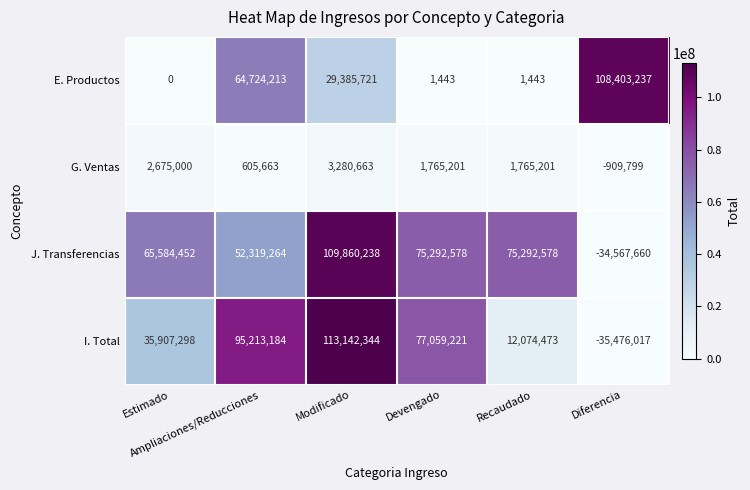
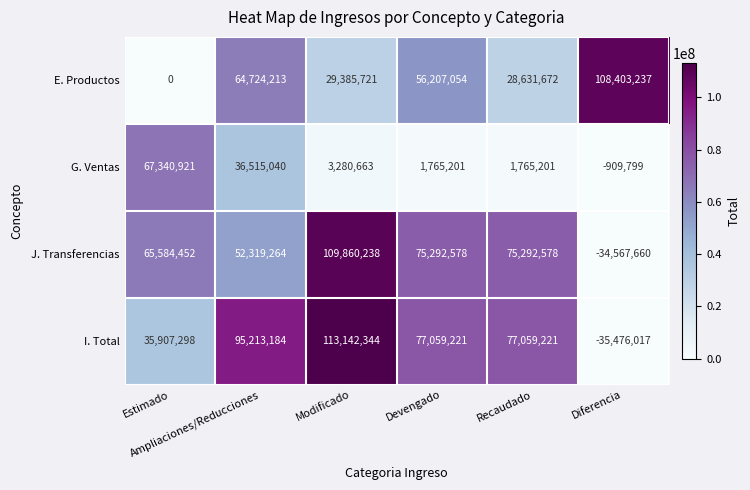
E. Productos, Devengado: 1,443 -> 56,207,054
E. Productos, Recaudado: 1,443 -> 28,631,672
G. Ventas, Estimado: 2,675,000 -> 67,340,921
G. Ventas, Ampliaciones/Reducciones: 605,663 -> 36,515,040
I. Total, Recaudado: 12,074,473 -> 77,059,221
